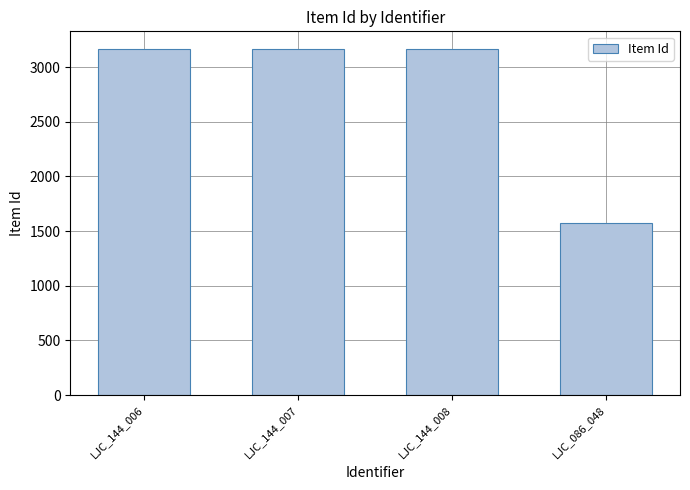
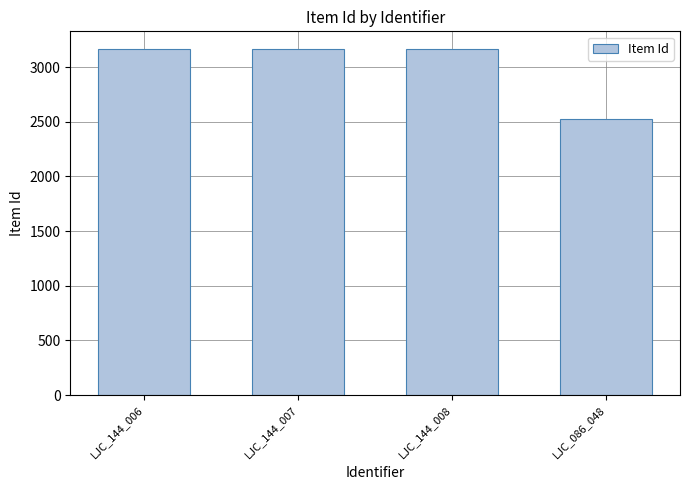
LJC_086_048: 1580 -> 2530
